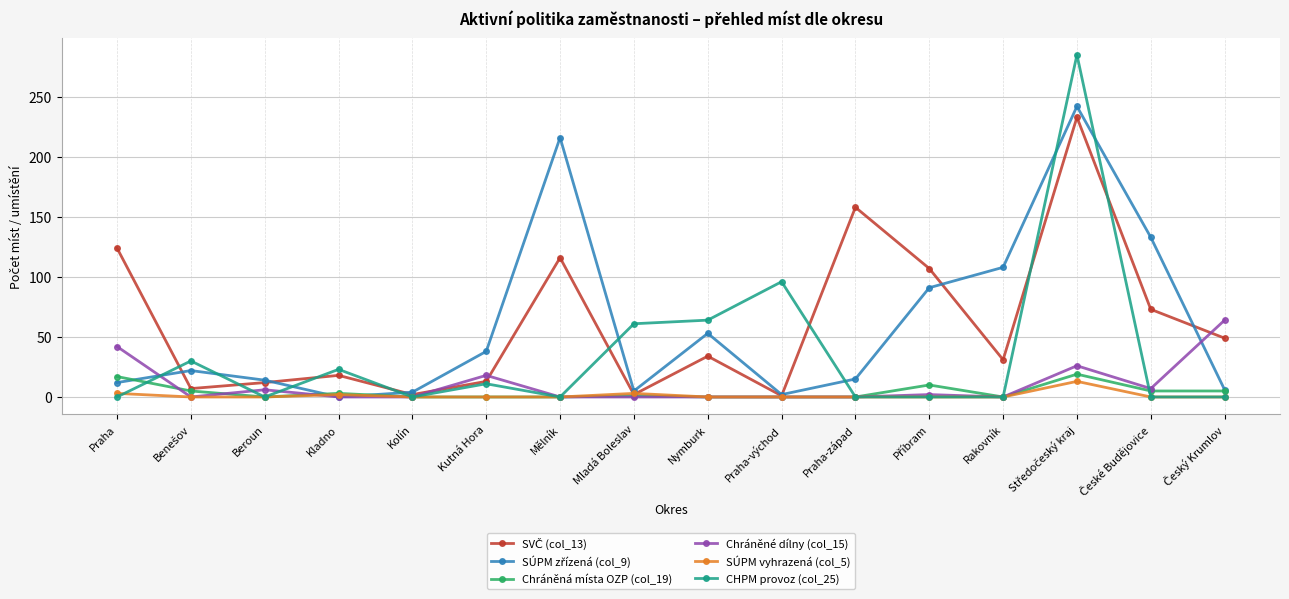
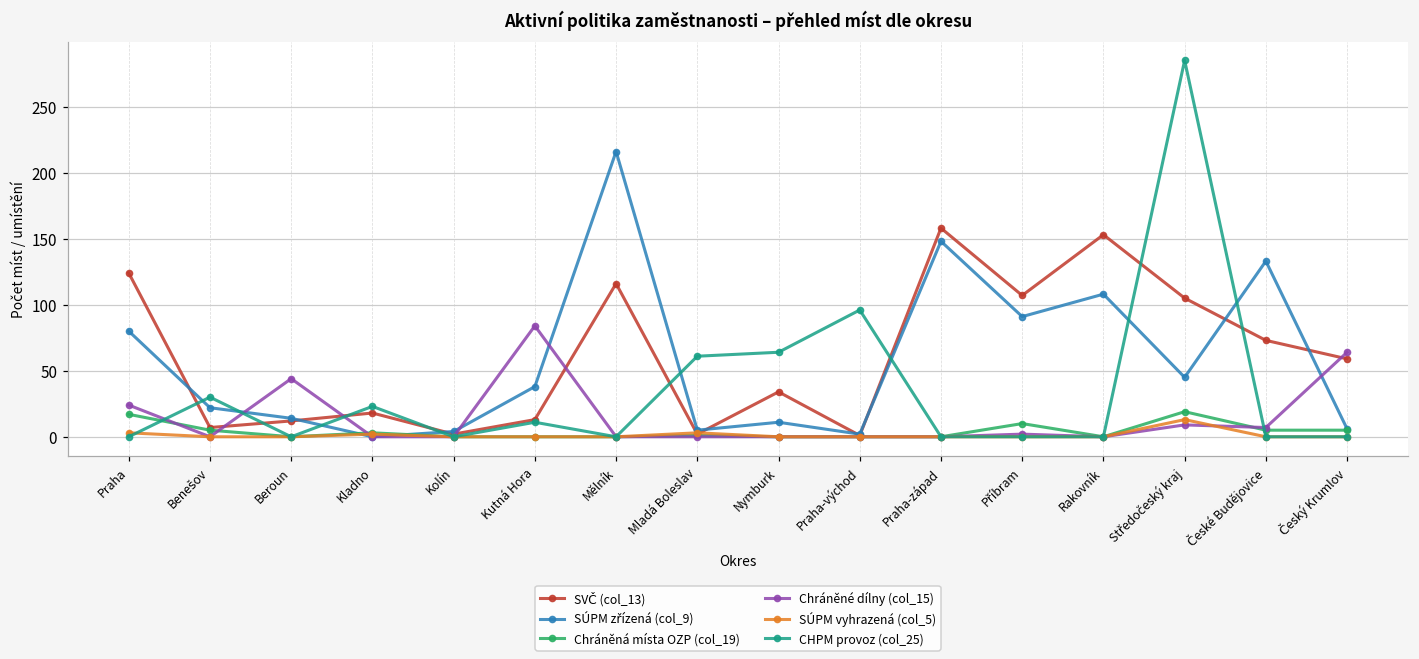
SÚPM zřízená (col_9), Praha: 12 -> 80
Chráněné dílny (col_15), Praha: 42 -> 24
Chráněné dílny (col_15), Beroun: 6 -> 44
Chráněné dílny (col_15), Kutná Hora: 18 -> 84
SÚPM zřízená (col_9), Nymburk: 53 -> 11
SÚPM zřízená (col_9), Praha-západ: 15 -> 148
SVČ (col_13), Rakovník: 31 -> 153
SVČ (col_13), Středočeský kraj: 233 -> 105
SÚPM zřízená (col_9), Středočeský kraj: 242 -> 45
Chráněné dílny (col_15), Středočeský kraj: 26 -> 9
SVČ (col_13), Český Krumlov: 49 -> 59
